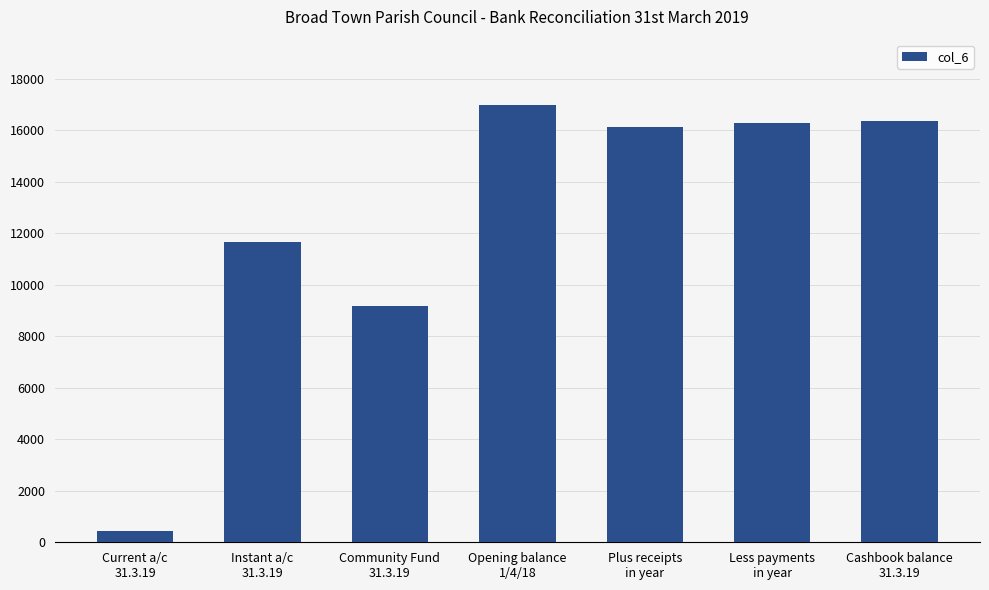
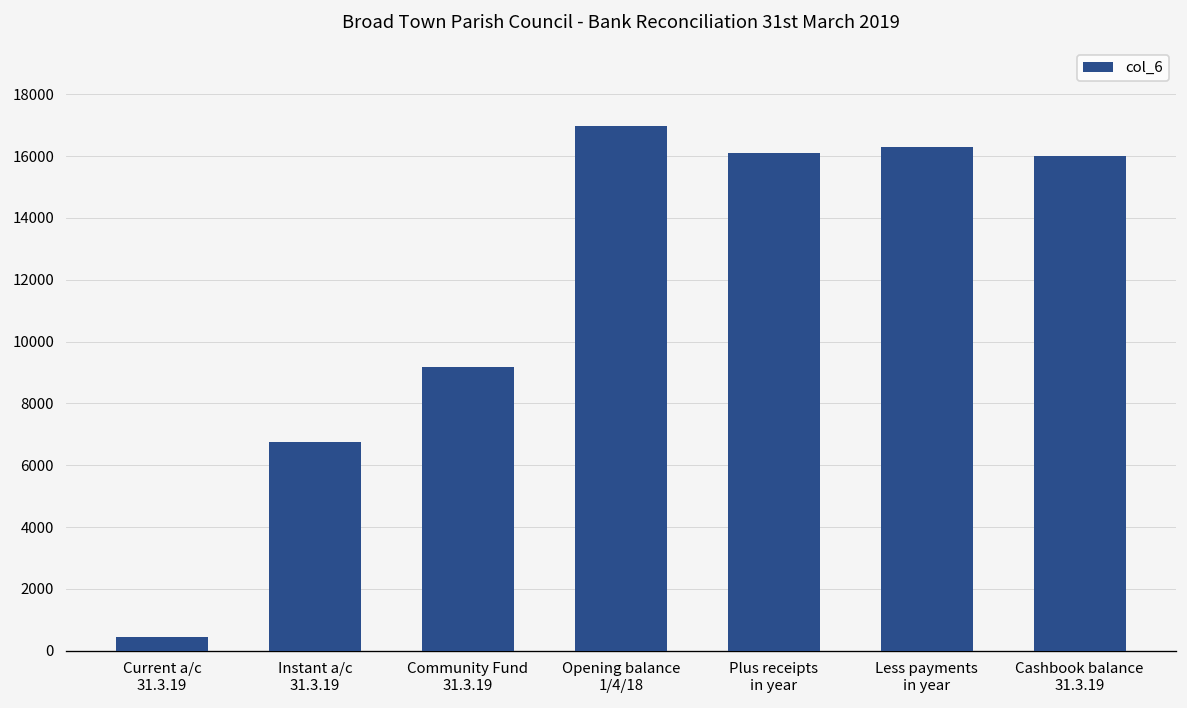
Instant a/c 31.3.19: 11700 -> 6800
Cashbook balance 31.3.19: 16300 -> 16000
